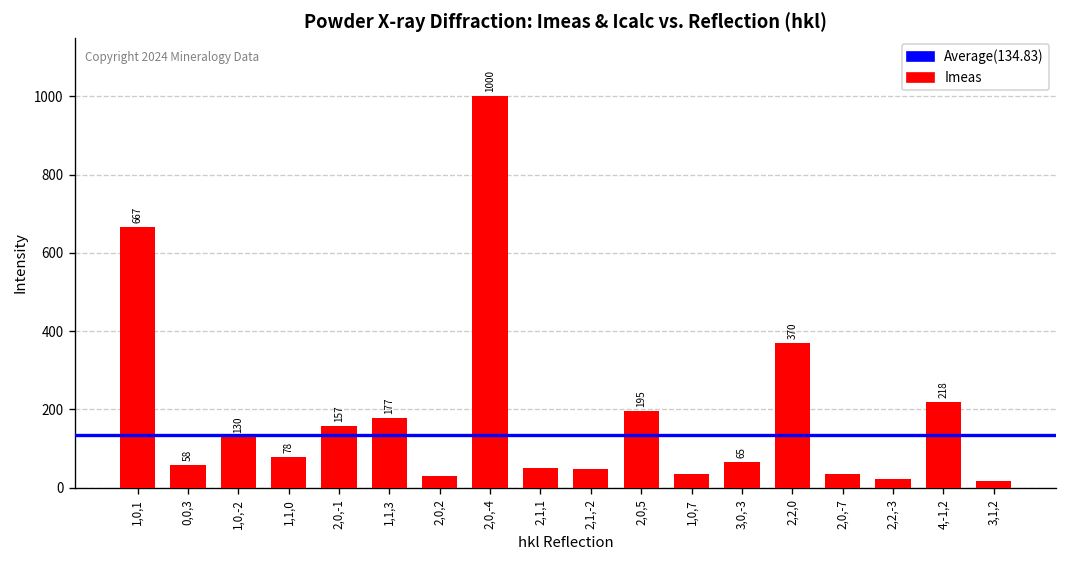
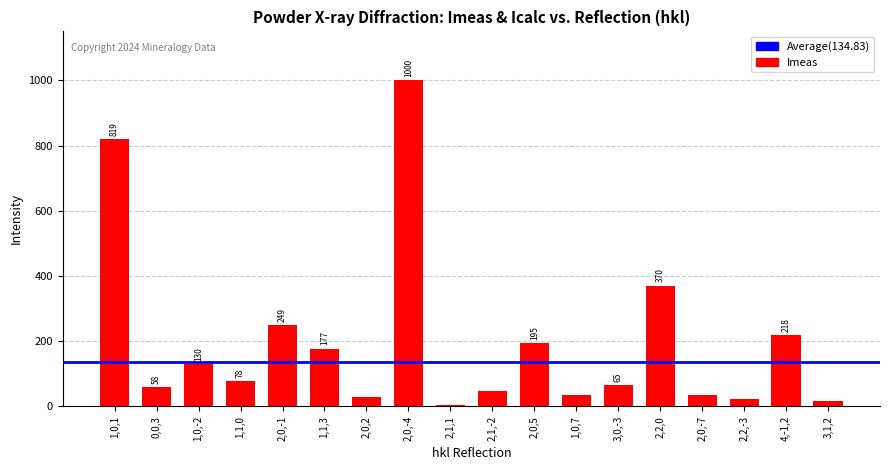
1,0,1: 667 -> 819
2,0,-1: 157 -> 249
2,1,1: 50 -> 0
